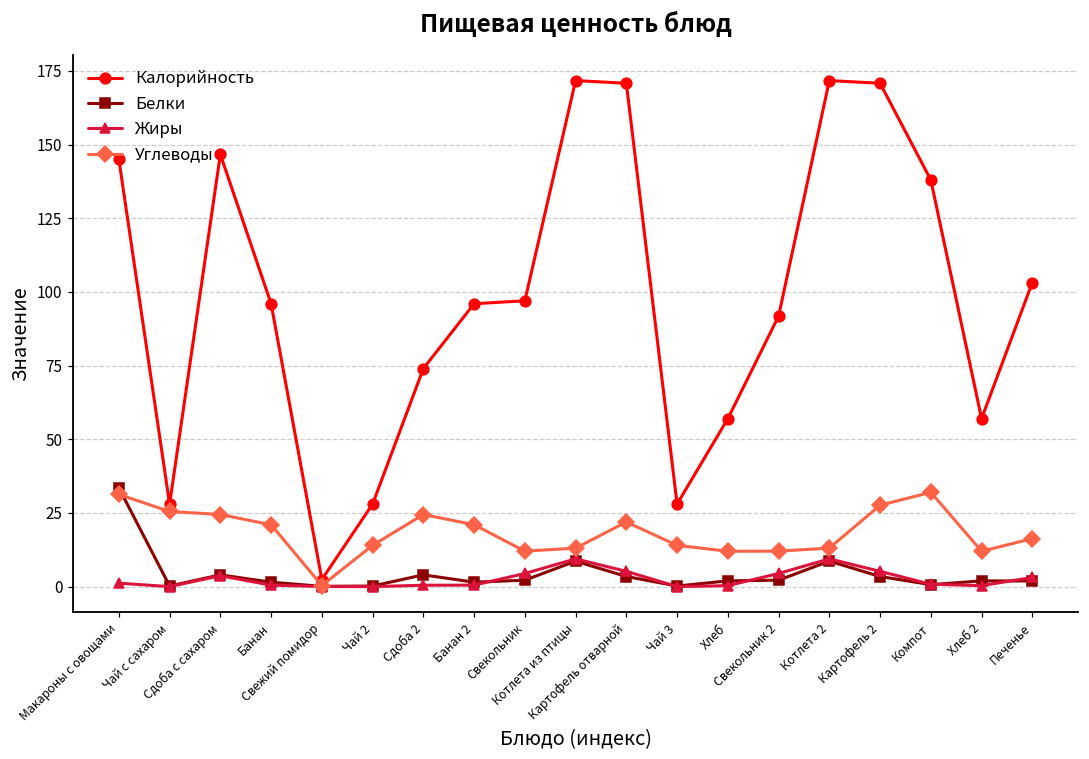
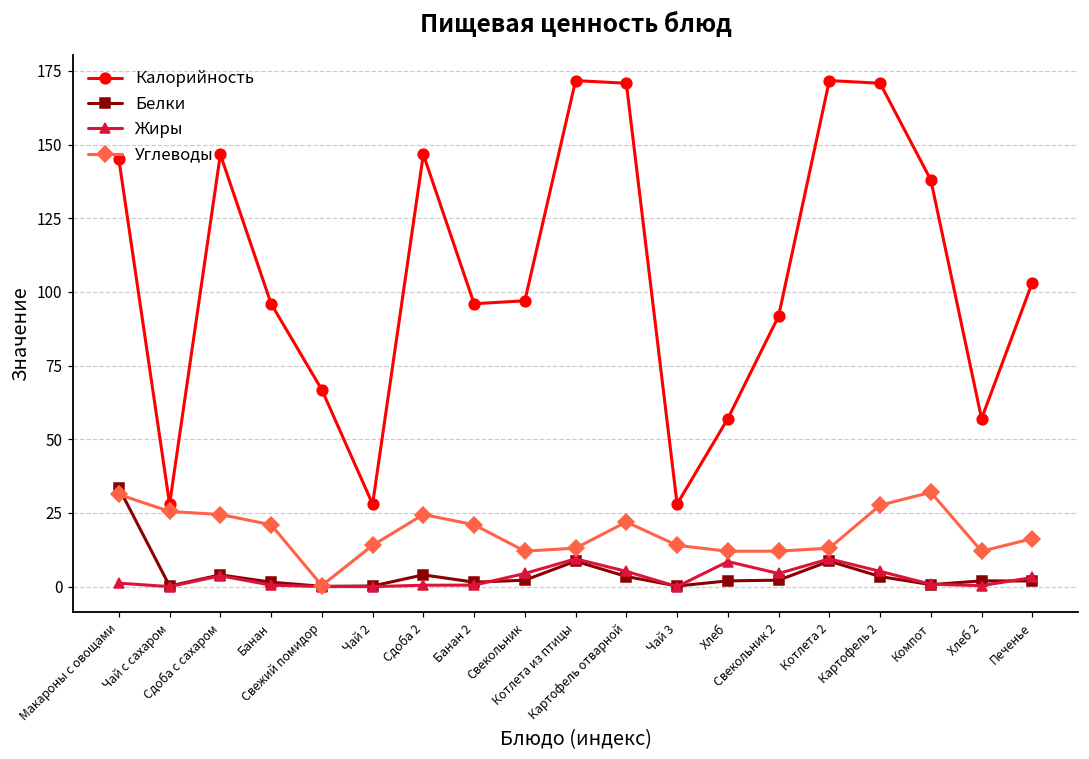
Калорийность, Свежий помидор: 2 -> 67
Калорийность, Сдоба 2: 74 -> 147
Жиры, Хлеб: 0 -> 9
